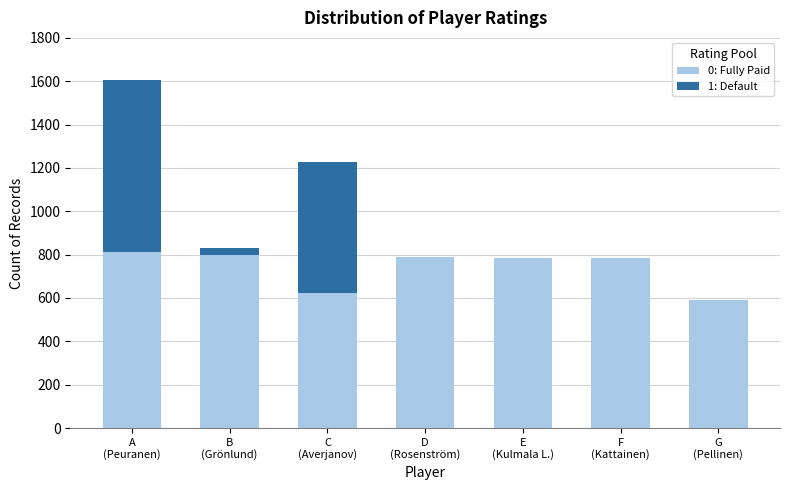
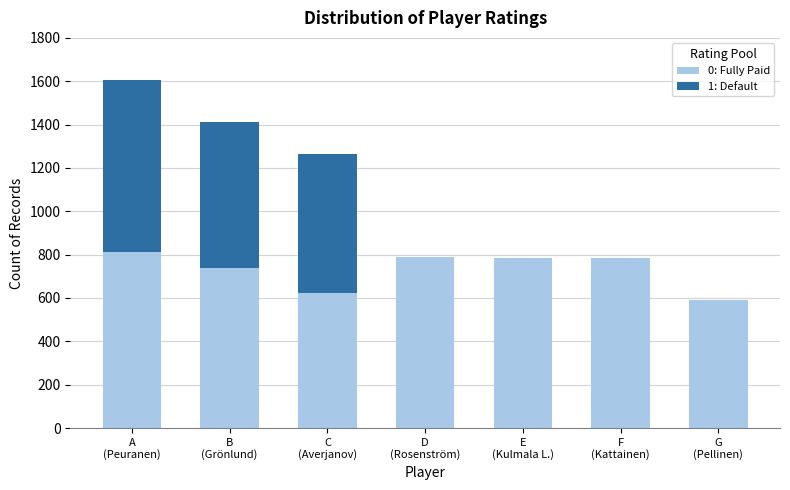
0: Fully Paid, B (Grönlund): 800 -> 740
1: Default, B (Grönlund): 30 -> 680
1: Default, C (Averjanov): 600 -> 640
